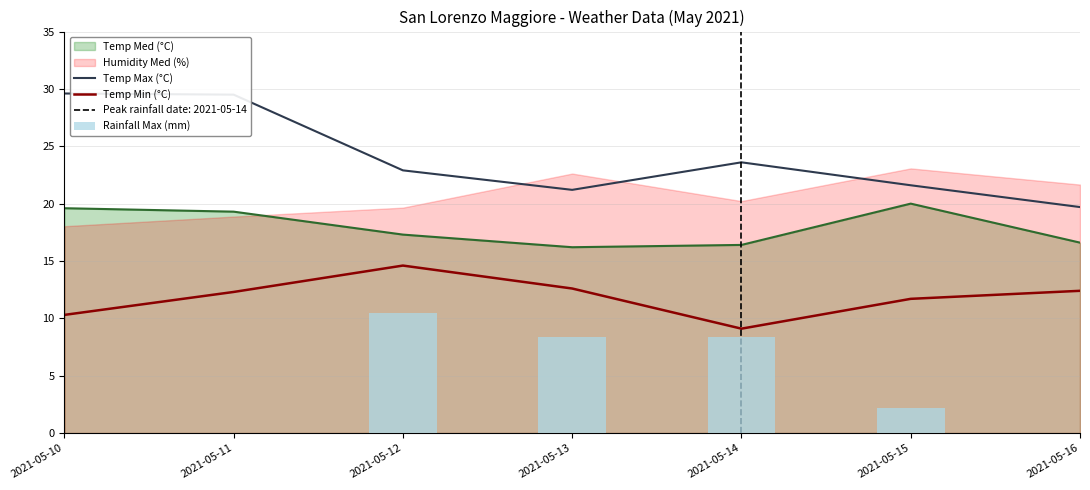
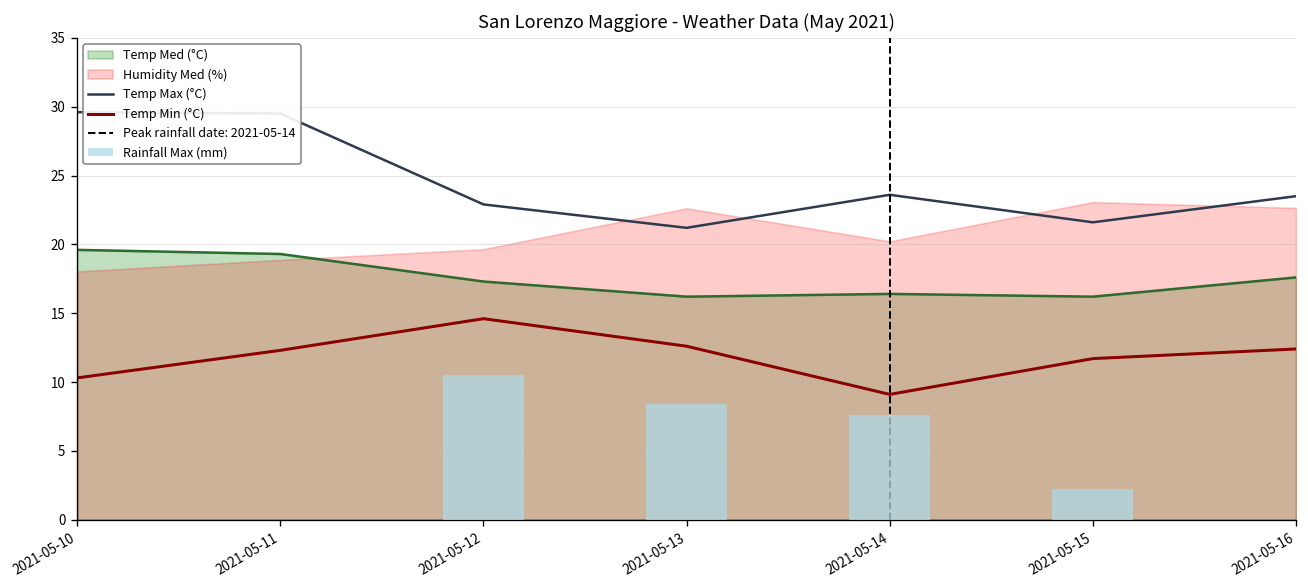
Rainfall Max (mm), 2021-05-14: 8.4 -> 7.6
Temp Med (°C), 2021-05-15: 20.0 -> 16.2
Temp Med (°C), 2021-05-16: 16.6 -> 17.6
Temp Max (°C), 2021-05-16: 19.7 -> 23.5
Humidity Med (%), 2021-05-16: 21.7 -> 22.7
